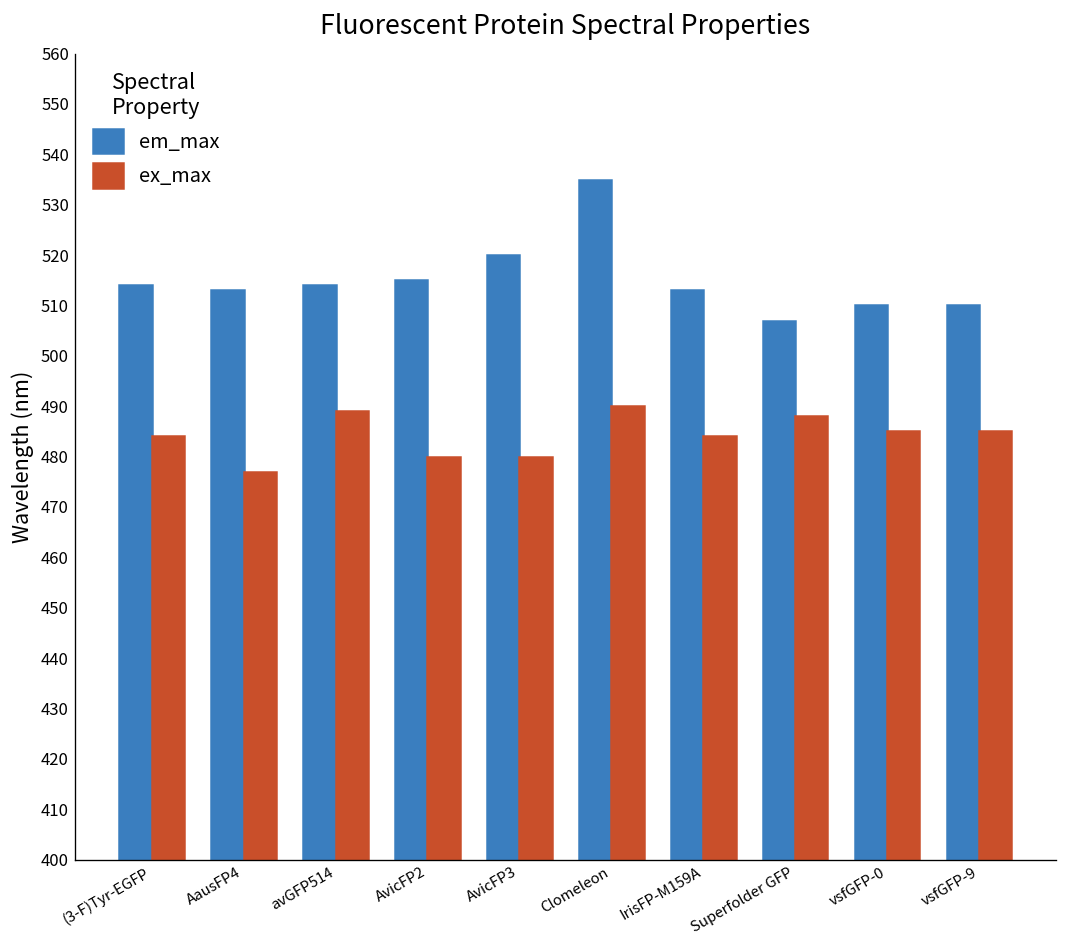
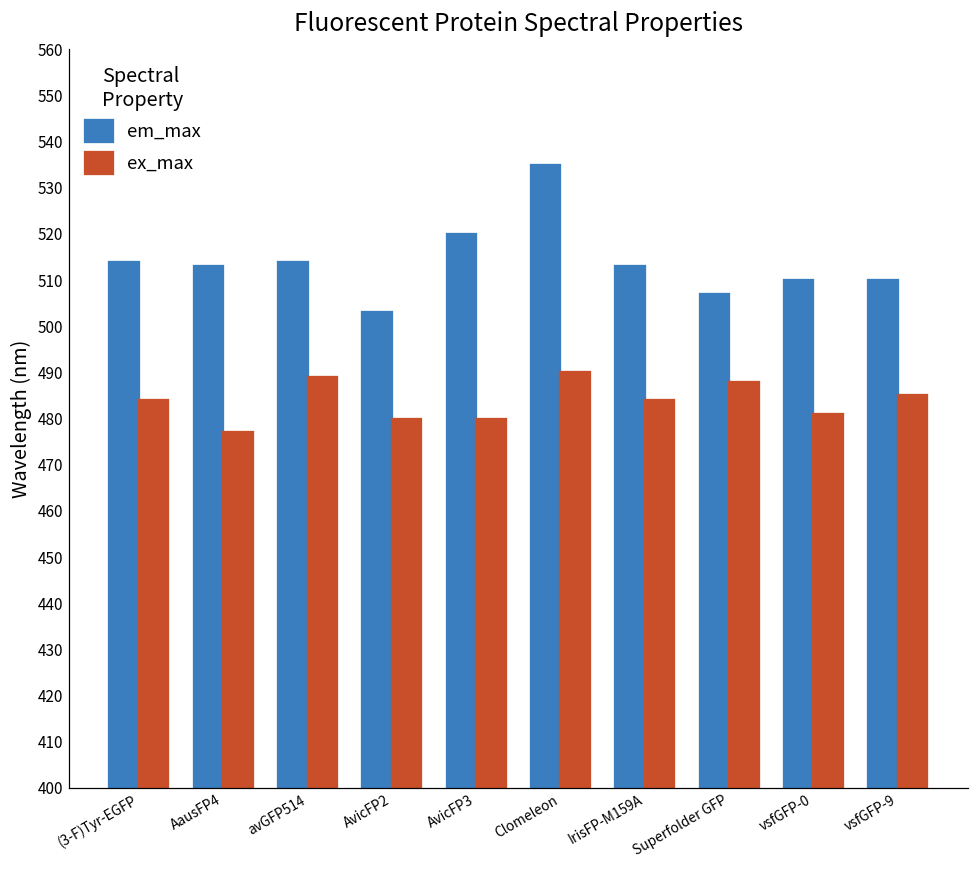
em_max, AvicFP2: 515 -> 503
ex_max, vsfGFP-0: 485 -> 481
